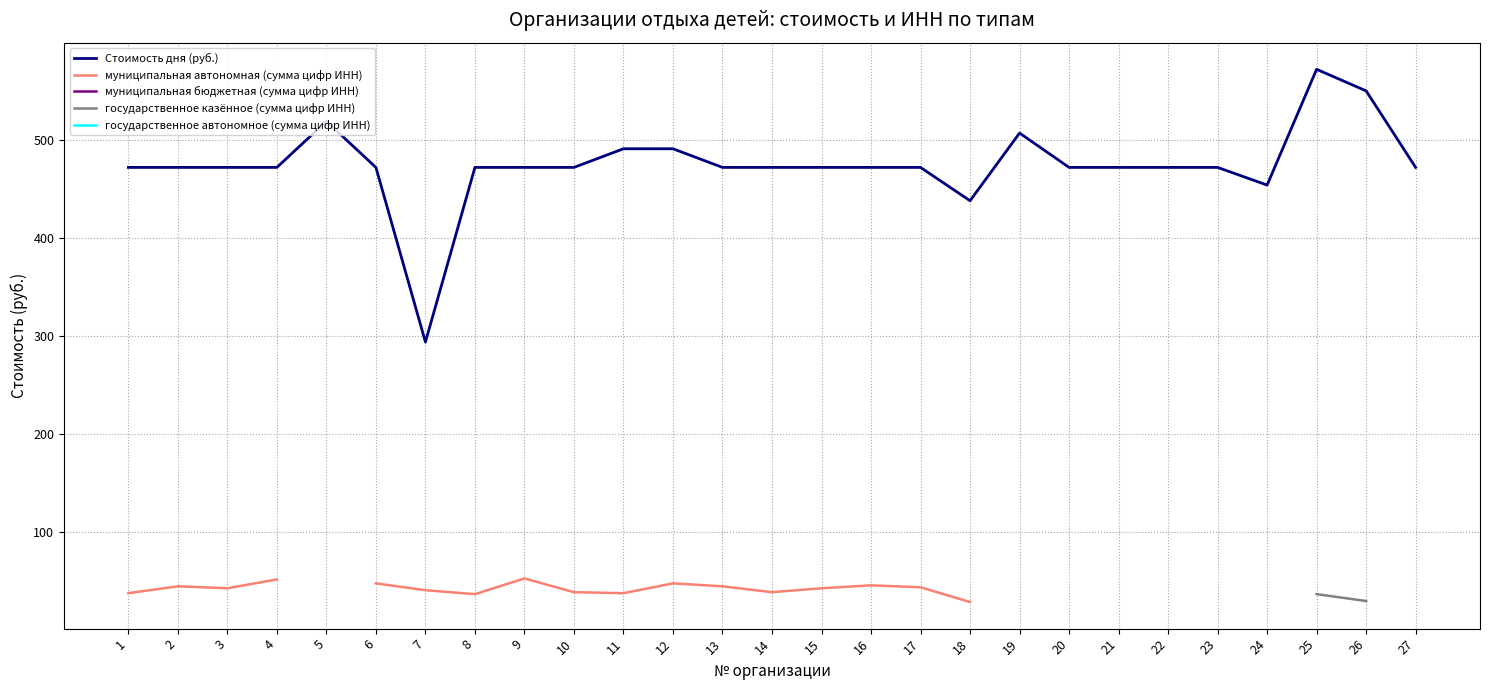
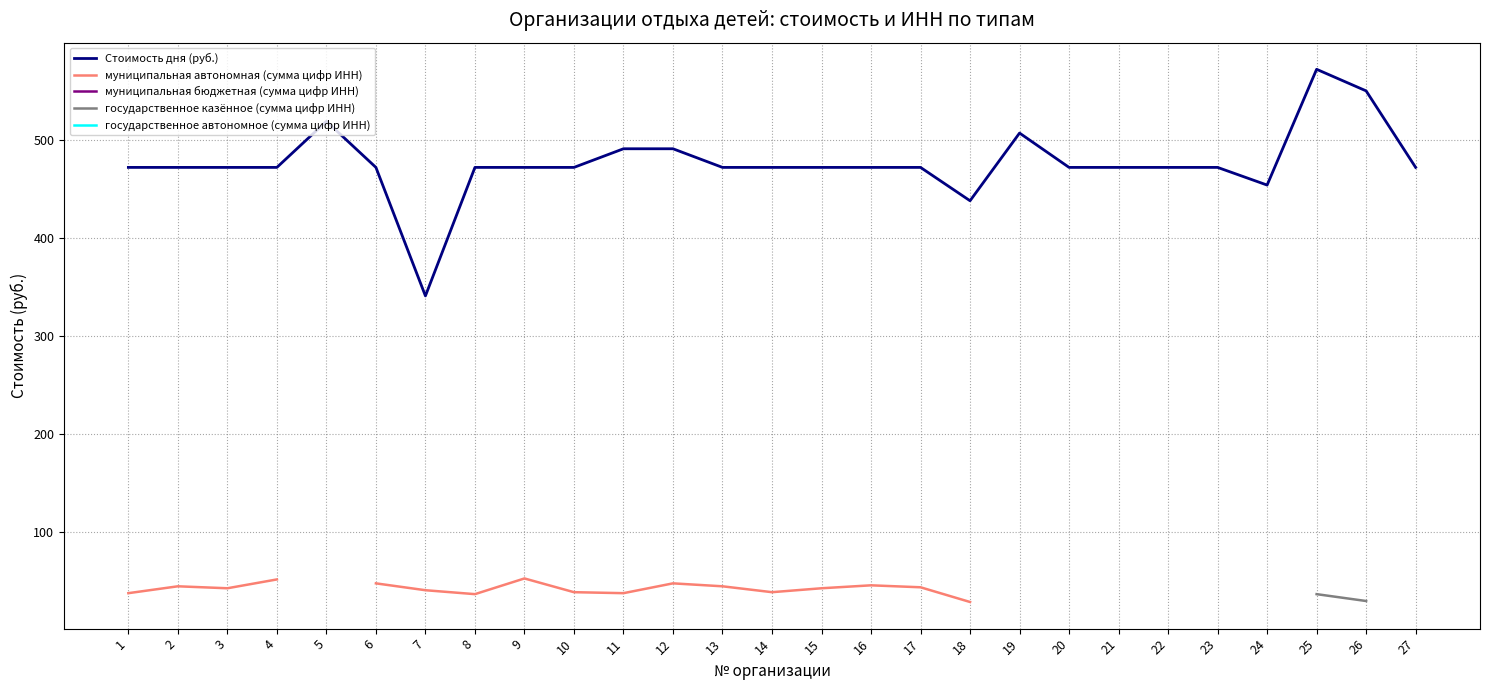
Стоимость дня (руб.), 7: 290 -> 340
